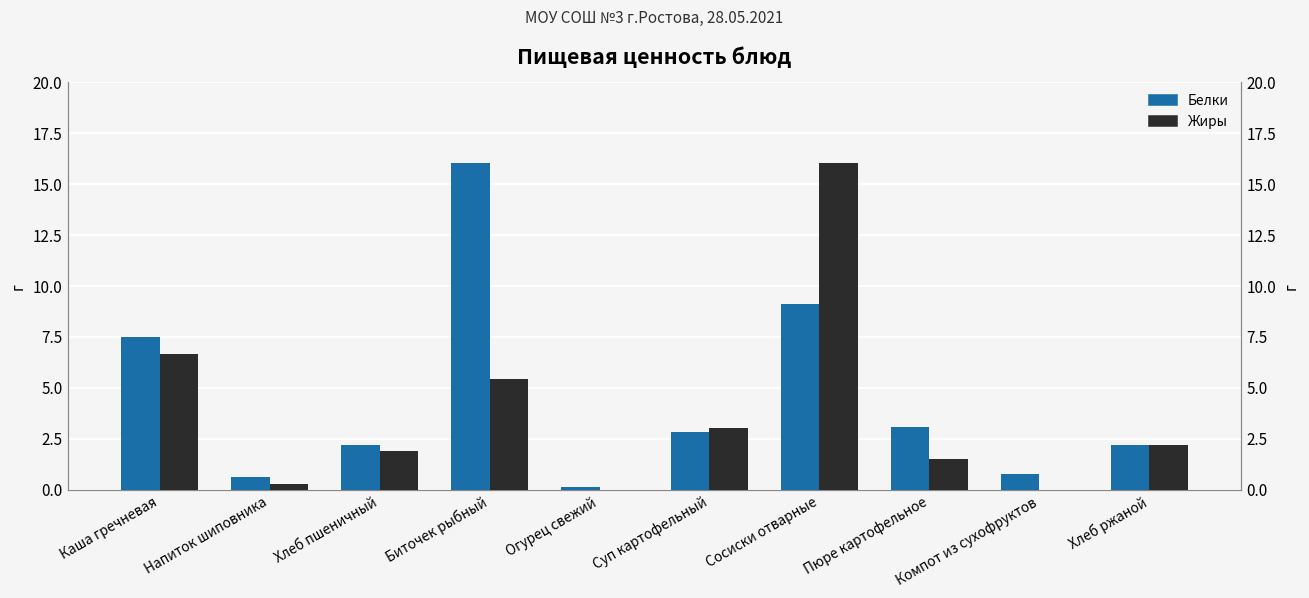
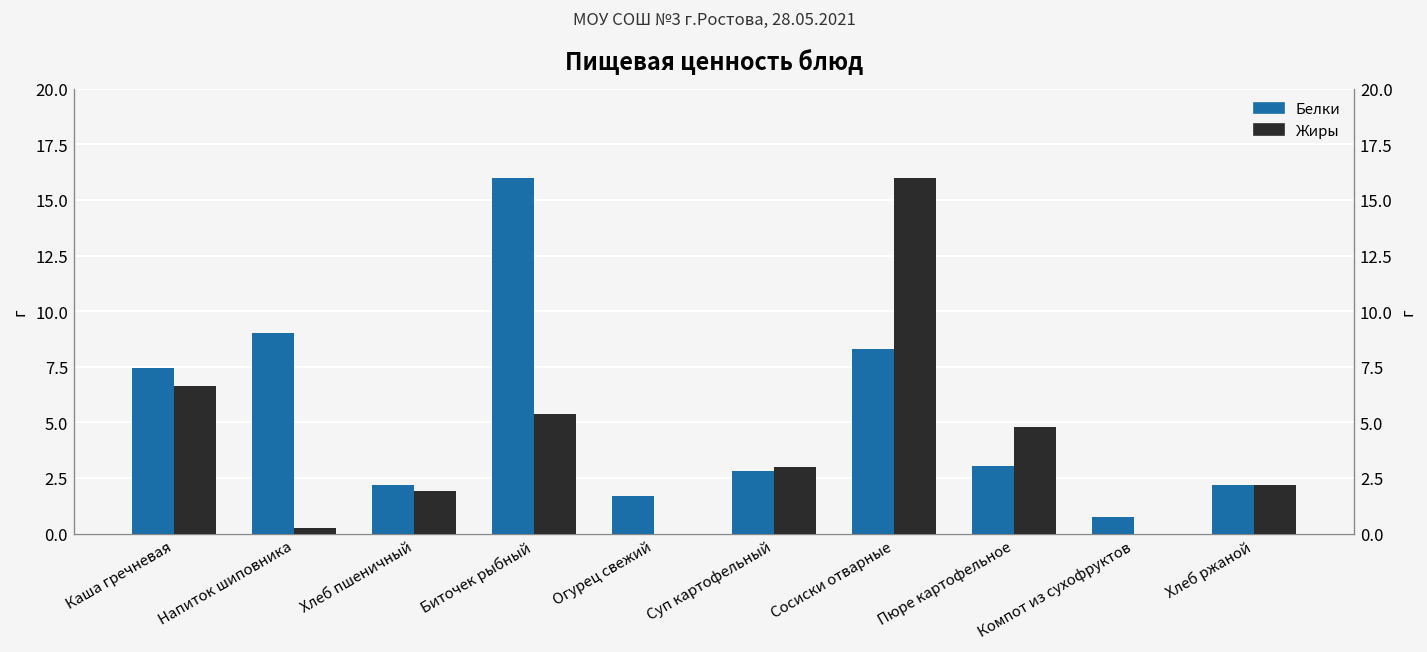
Белки, Напиток шиповника: 0.6 -> 9.0
Белки, Огурец свежий: 0.1 -> 1.7
Белки, Сосиски отварные: 9.1 -> 8.3
Жиры, Пюре картофельное: 1.5 -> 4.8
